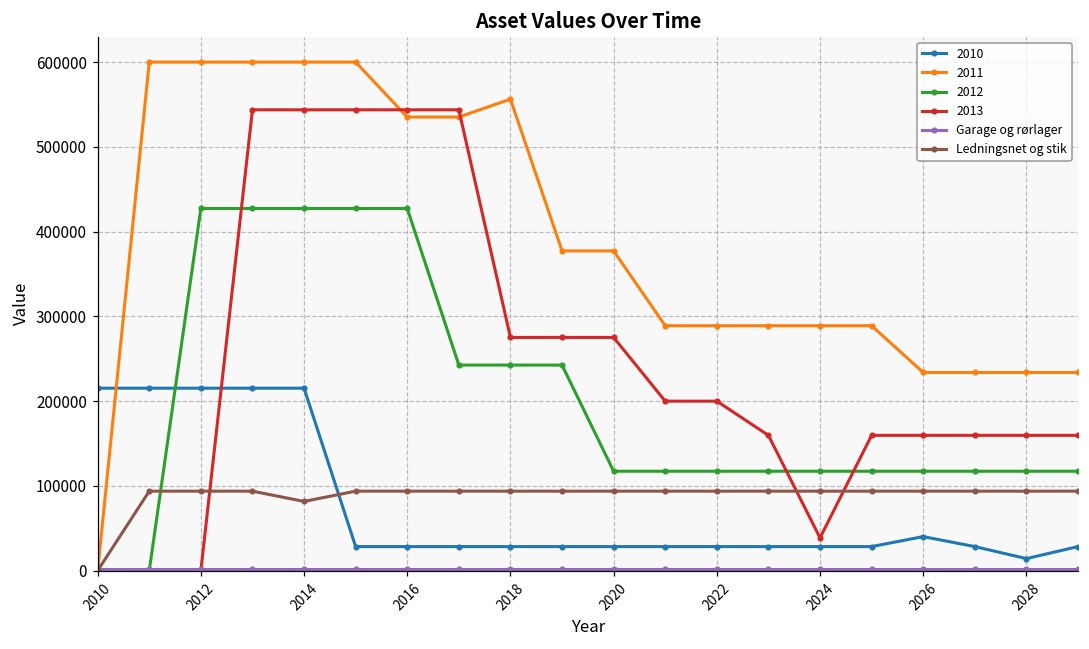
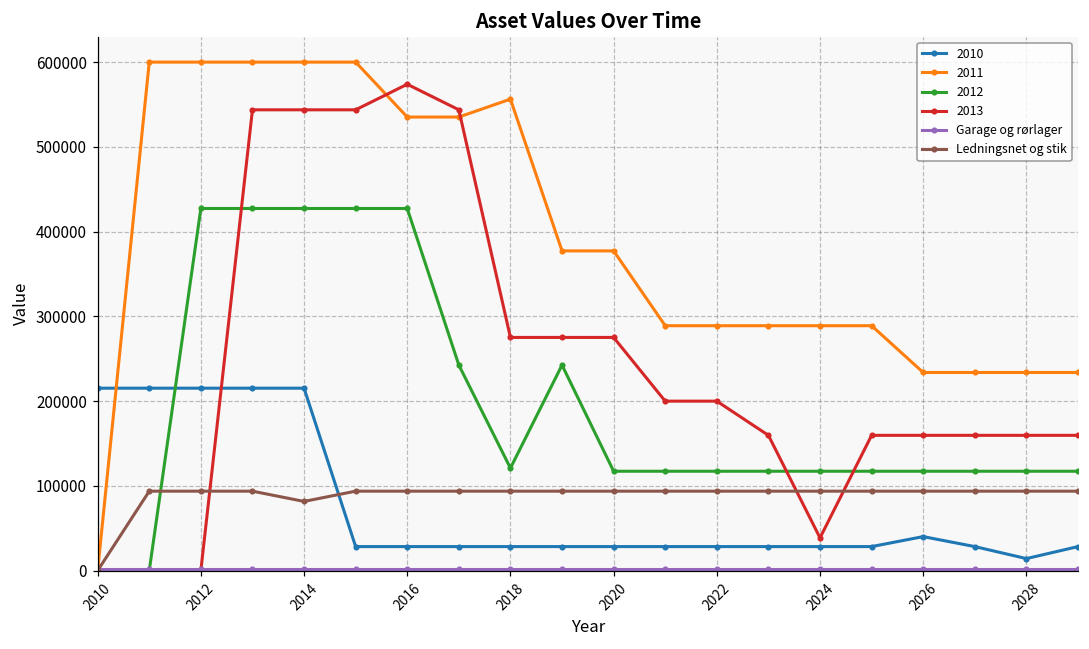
2013, 2016: 540000 -> 570000
2012, 2018: 240000 -> 120000
